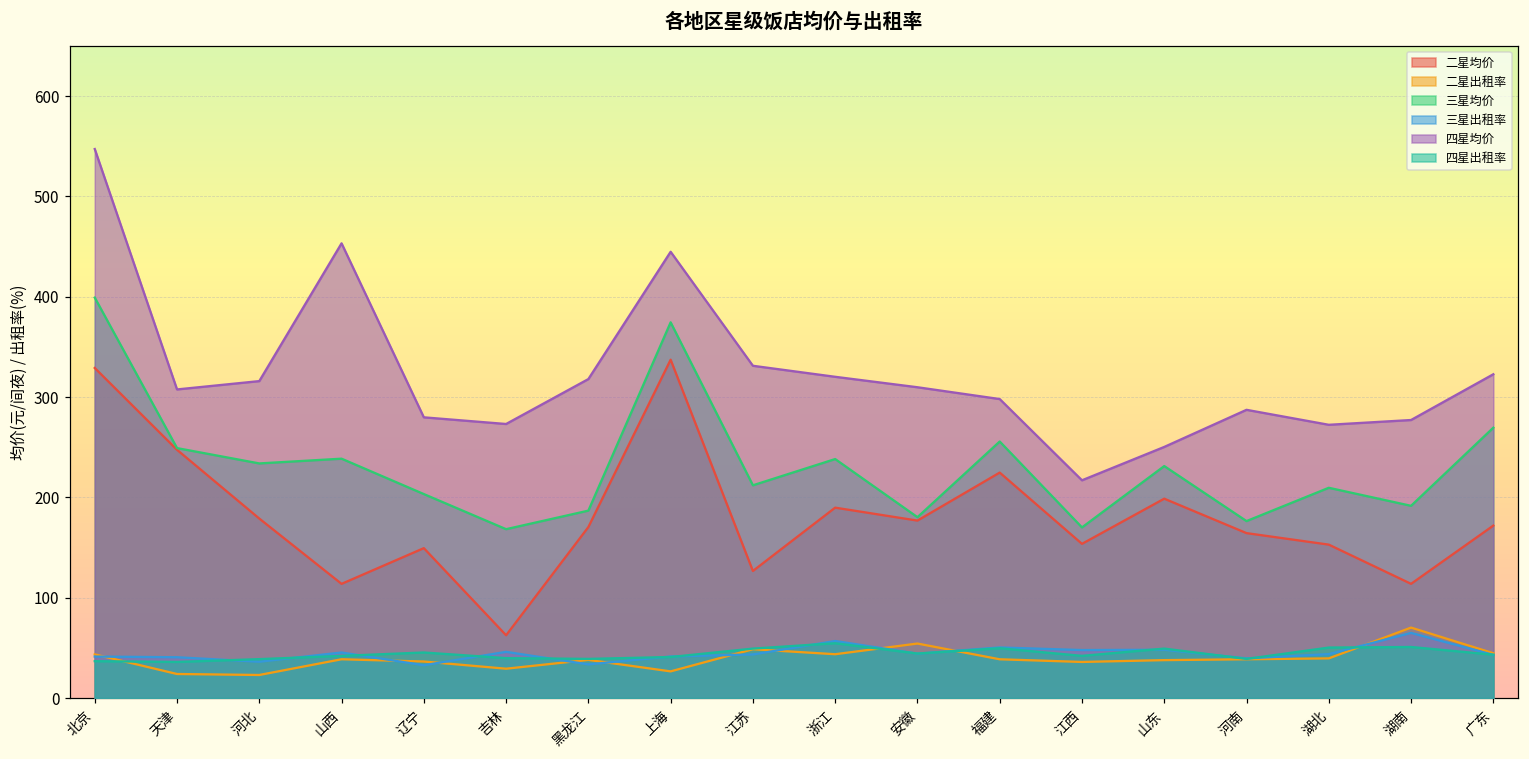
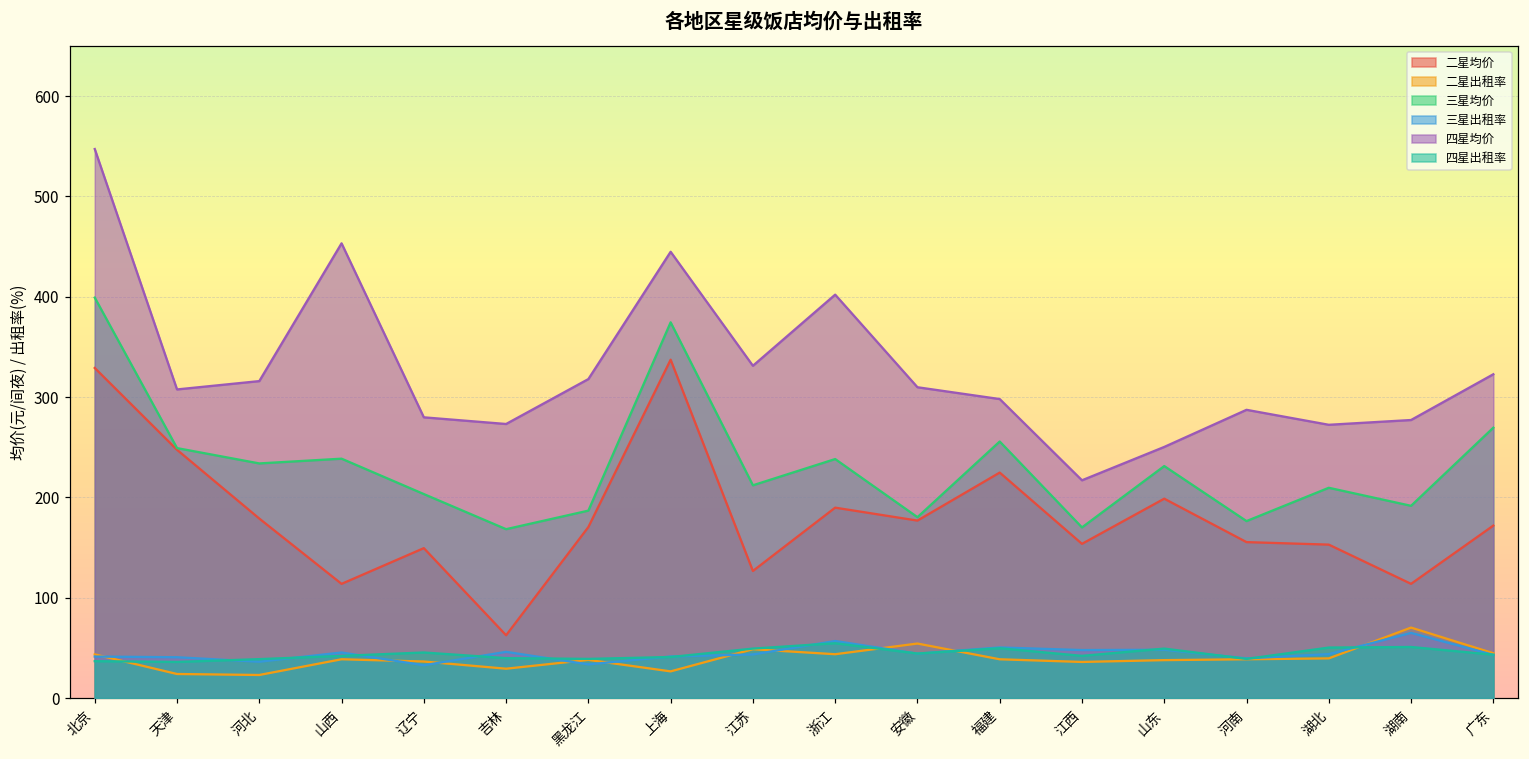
四星均价, 浙江: 320 -> 400
二星均价, 河南: 164 -> 155
